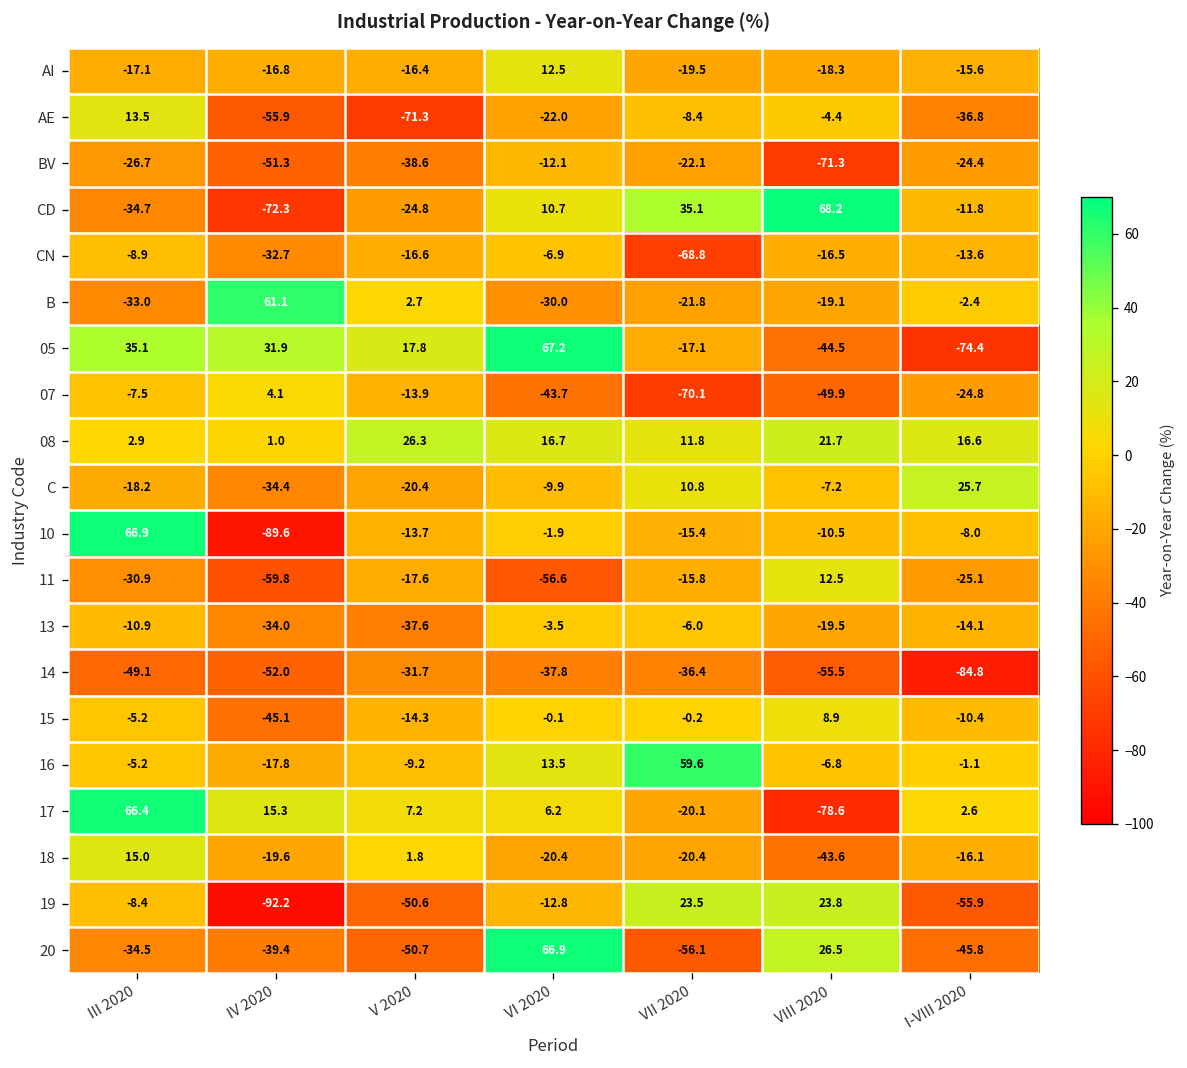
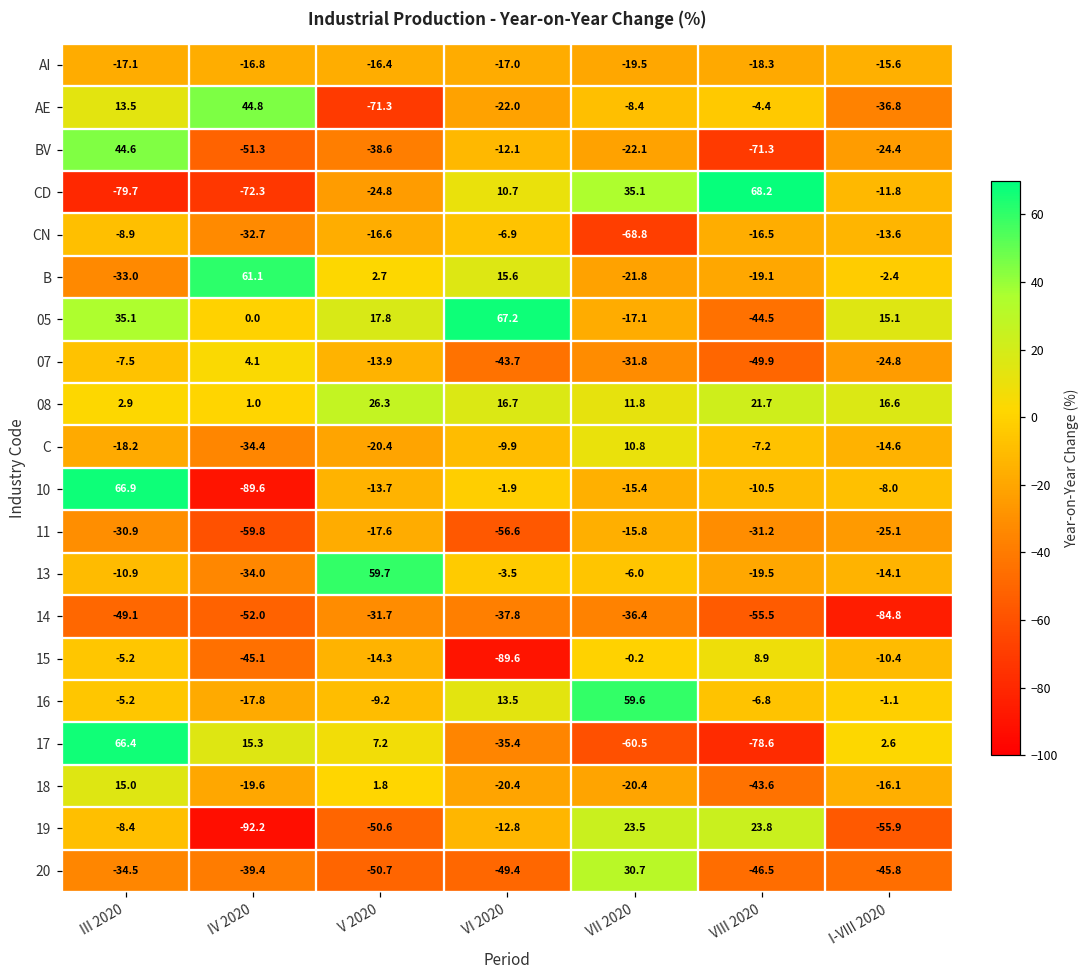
AI, VI 2020: 12.5 -> -17.0
AE, IV 2020: -55.9 -> 44.8
BV, III 2020: -26.7 -> 44.6
CD, III 2020: -34.7 -> -79.7
B, VI 2020: -30.0 -> 15.6
05, IV 2020: 31.9 -> 0.0
05, I-VIII 2020: -74.4 -> 15.1
07, VII 2020: -70.1 -> -31.8
C, I-VIII 2020: 25.7 -> -14.6
11, VIII 2020: 12.5 -> -31.2
13, V 2020: -37.6 -> 59.7
15, VI 2020: -0.1 -> -89.6
17, VI 2020: 6.2 -> -35.4
17, VII 2020: -20.1 -> -60.5
20, VI 2020: 66.9 -> -49.4
20, VII 2020: -56.1 -> 30.7
20, VIII 2020: 26.5 -> -46.5
